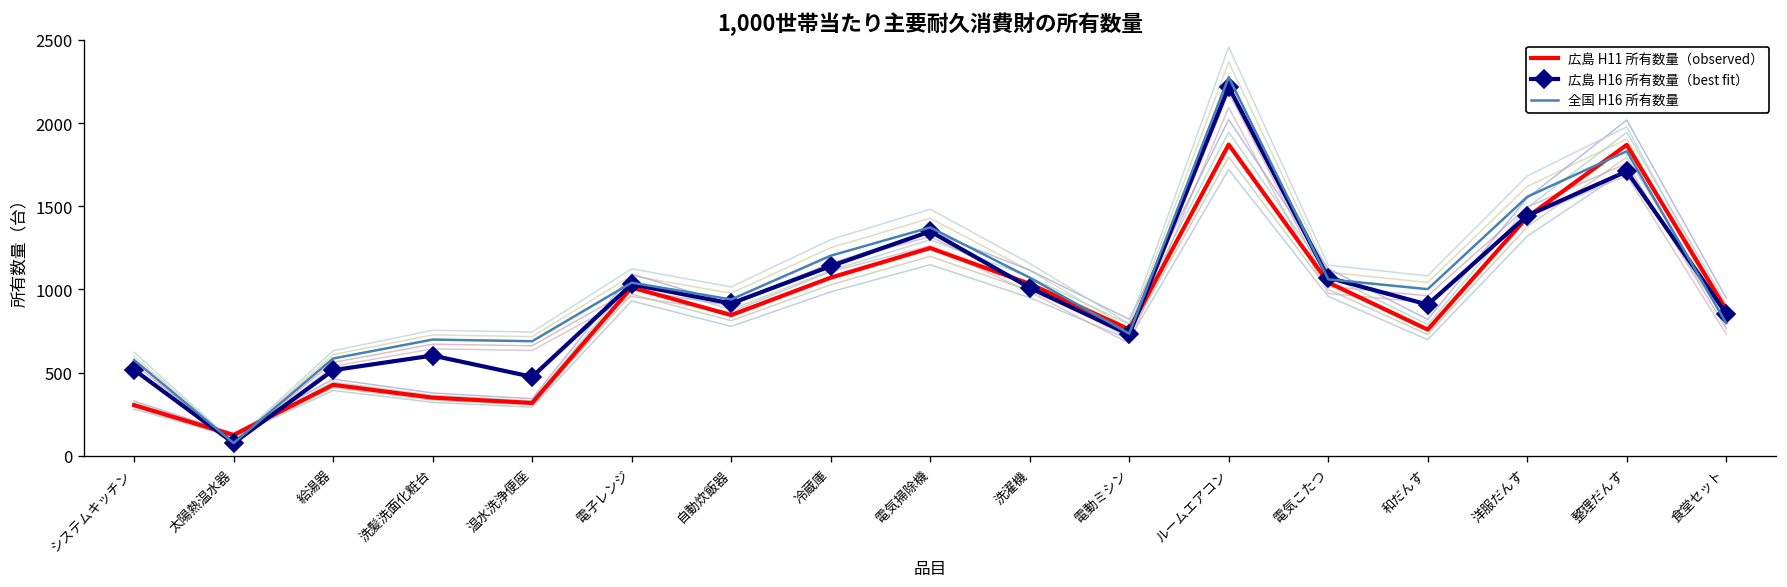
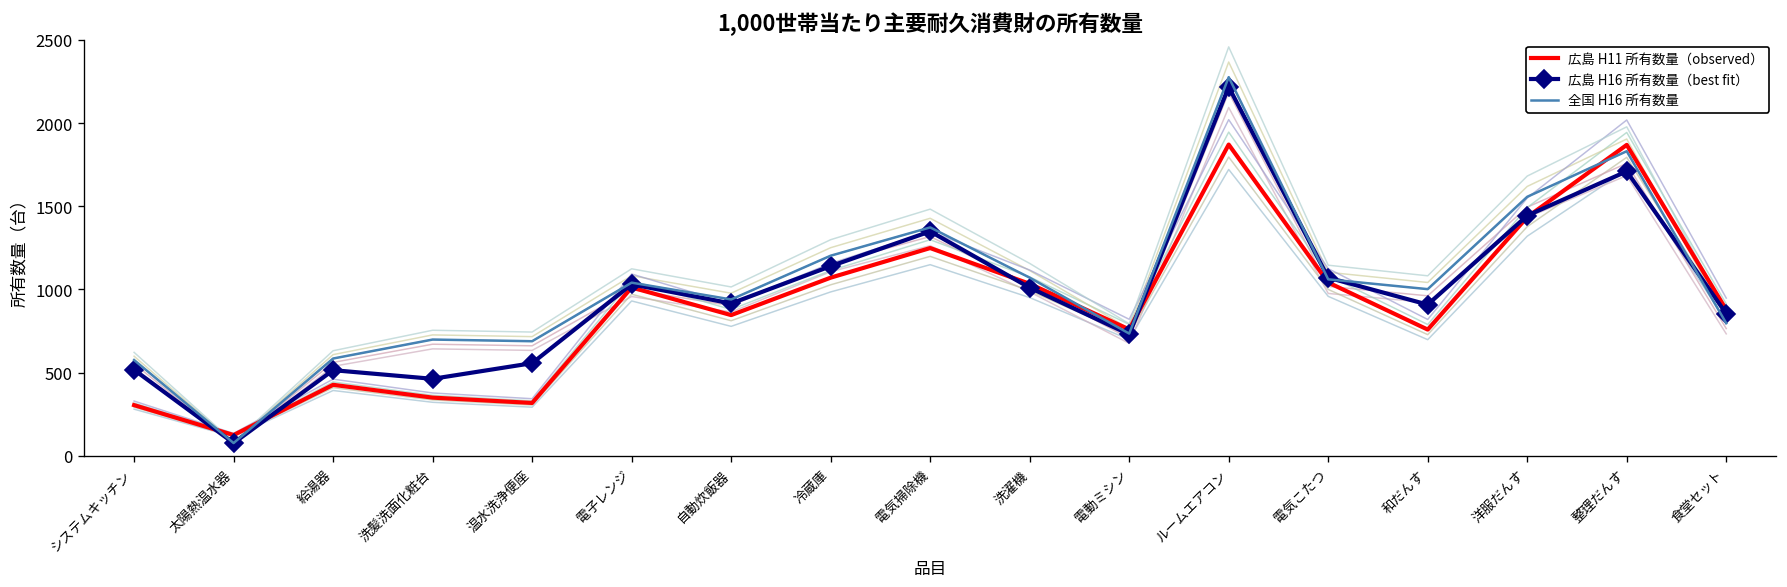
広島 H16 所有数量（best fit）, 洗髪洗面化粧台: 600 -> 460
広島 H16 所有数量（best fit）, 温水洗浄便座: 480 -> 560
